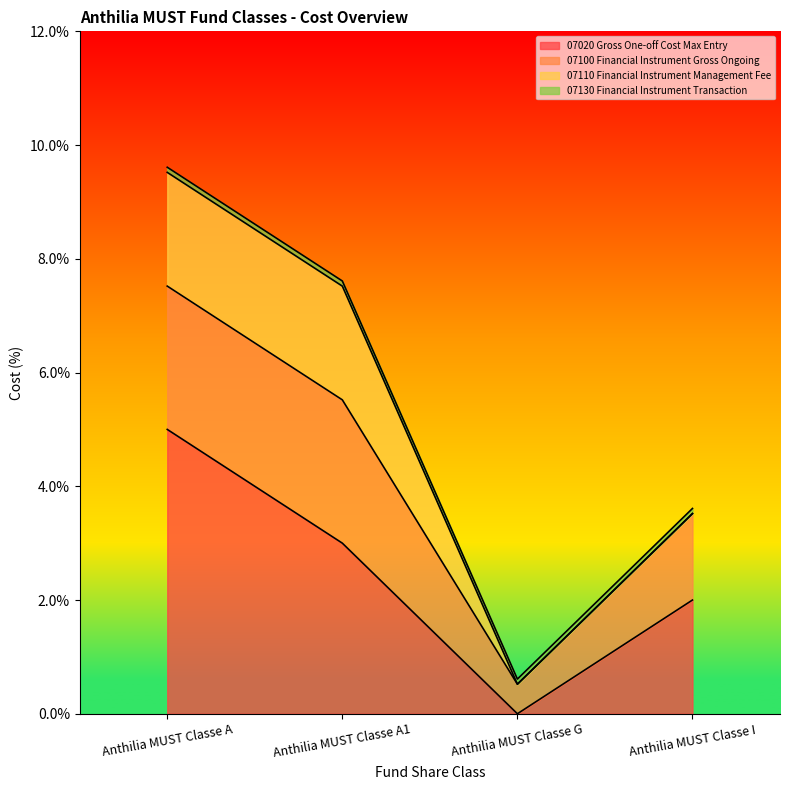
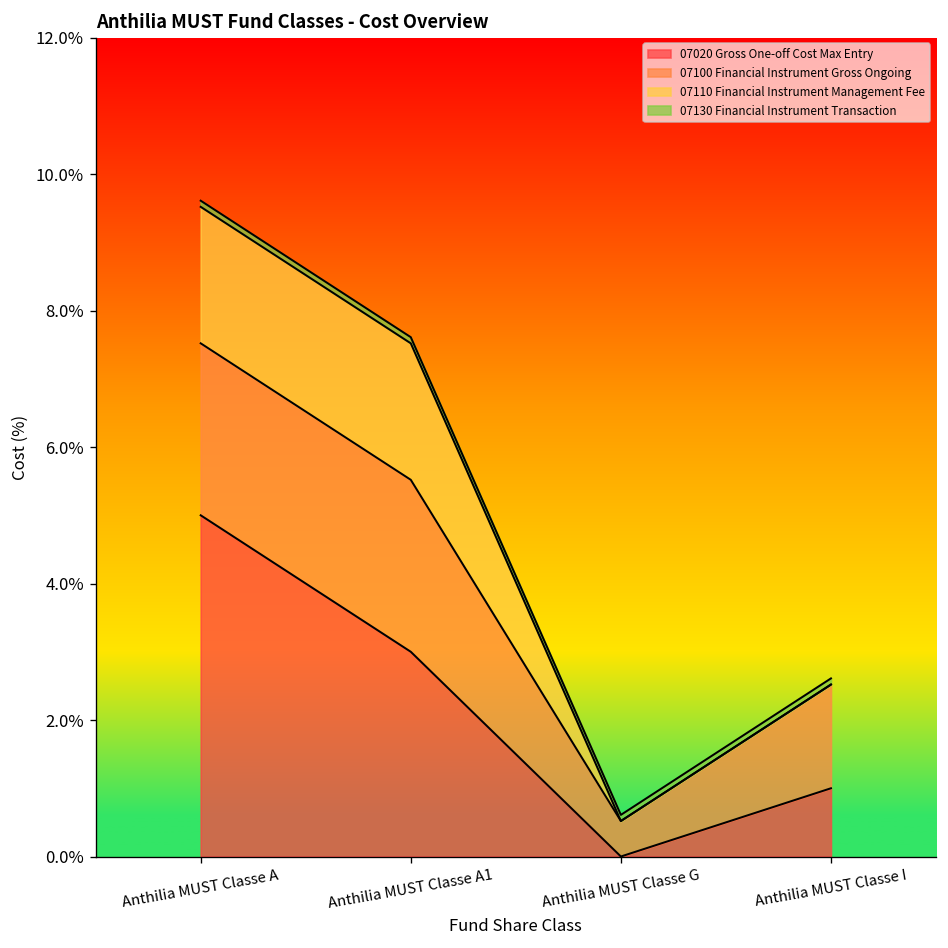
07020 Gross One-off Cost Max Entry, Anthilia MUST Classe I: 2.0% -> 1.0%
